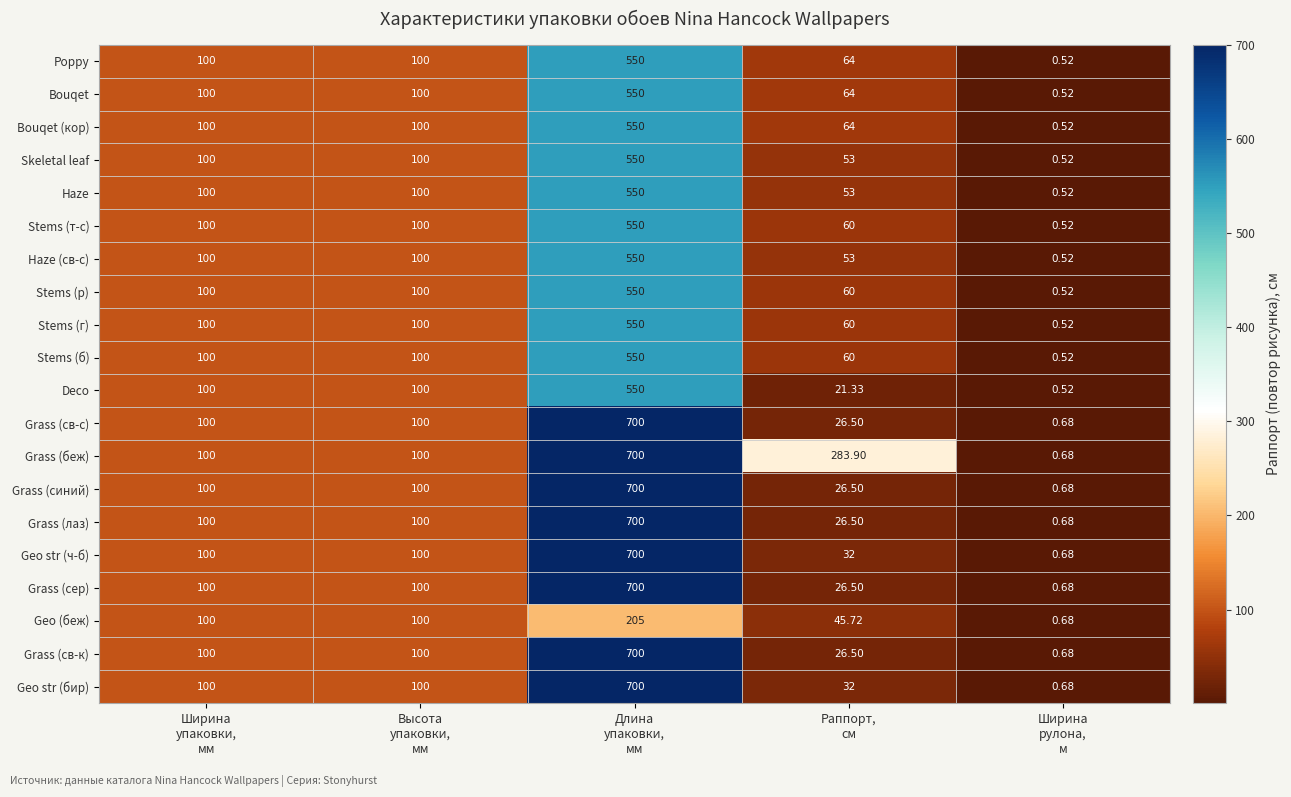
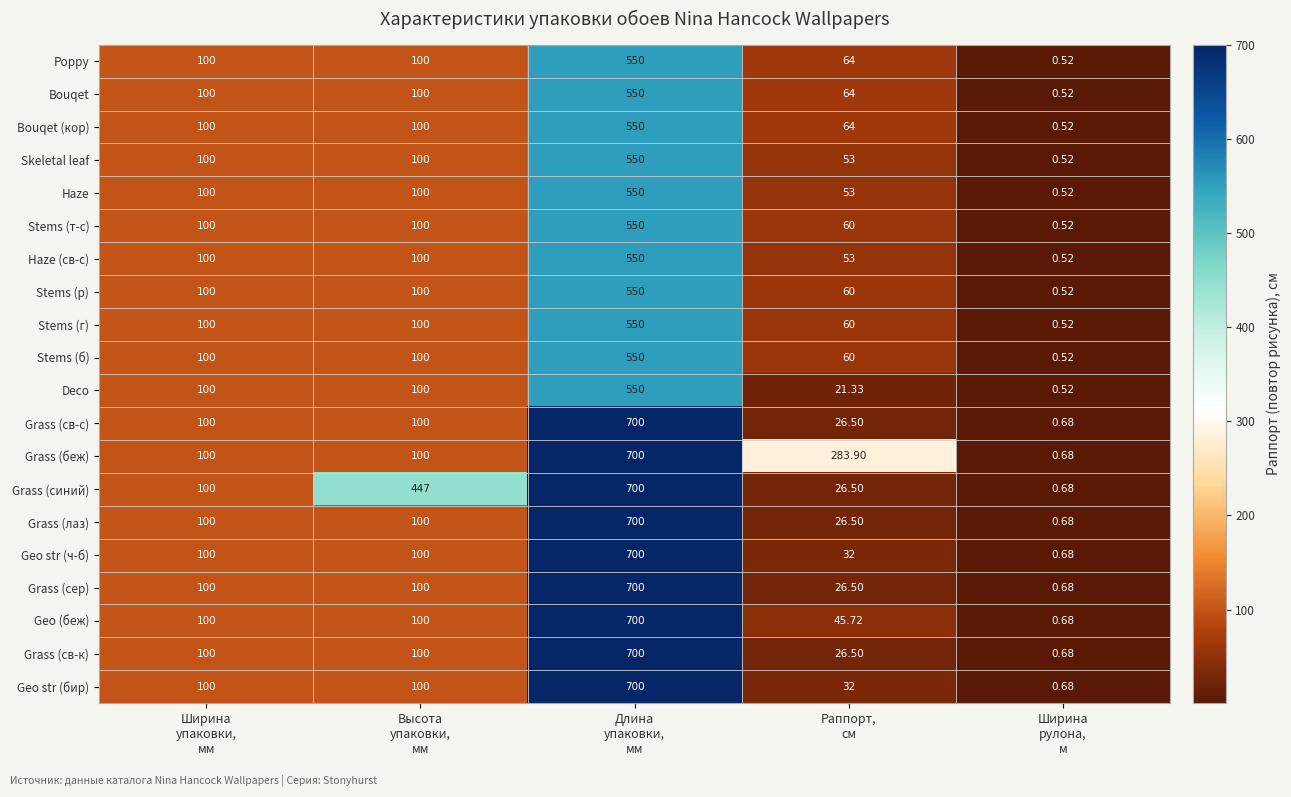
Grass (синий), Высота упаковки, мм: 100 -> 447
Geo (беж), Длина упаковки, мм: 205 -> 700
